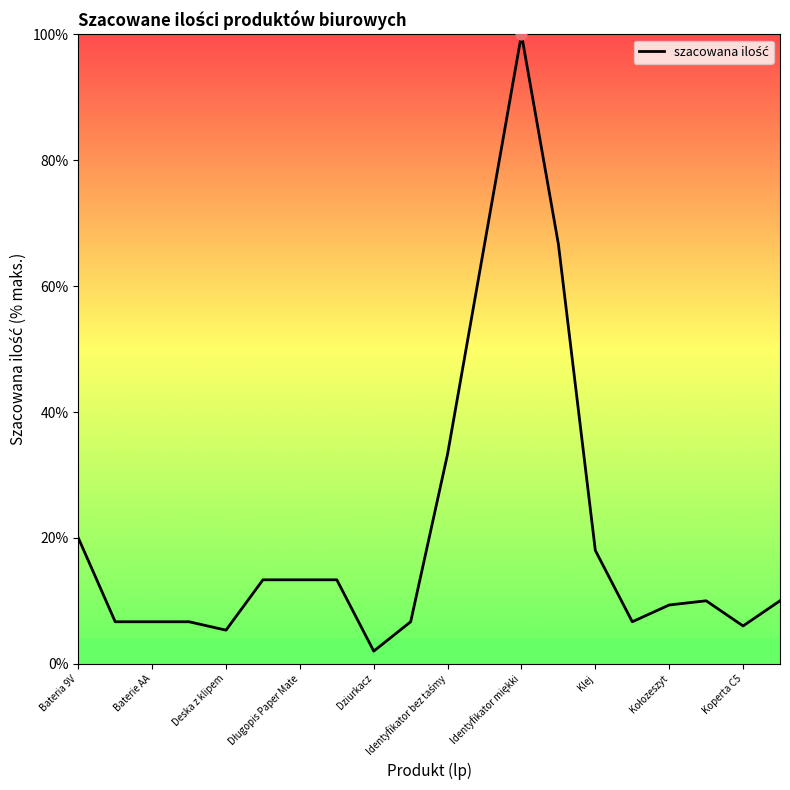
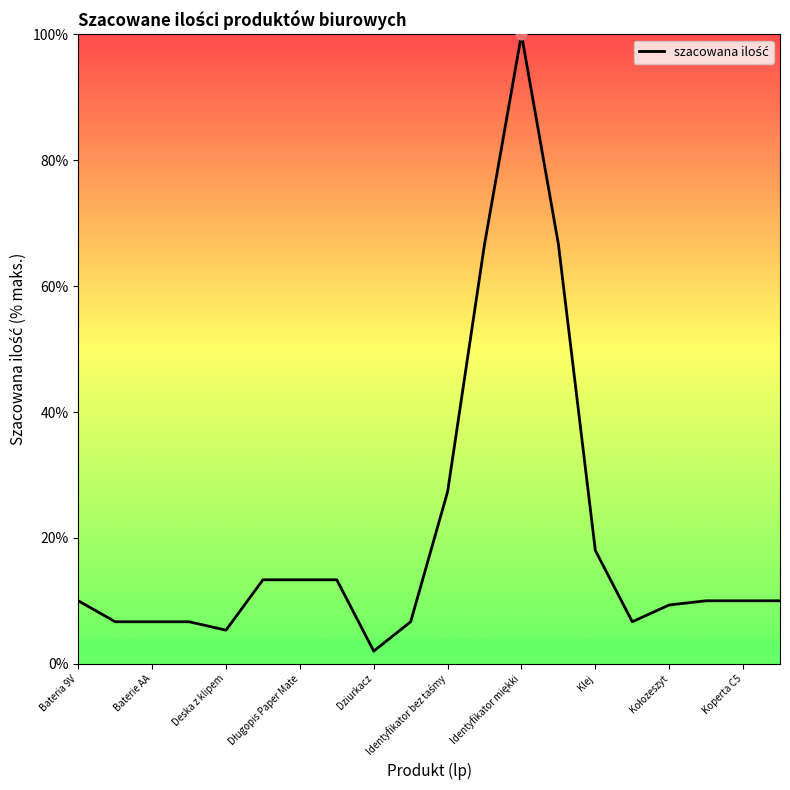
szacowana ilość, Bateria 9V: 20% -> 10%
szacowana ilość, Identyfikator bez taśmy: 33% -> 27%
szacowana ilość, Koperta C5: 6% -> 10%
